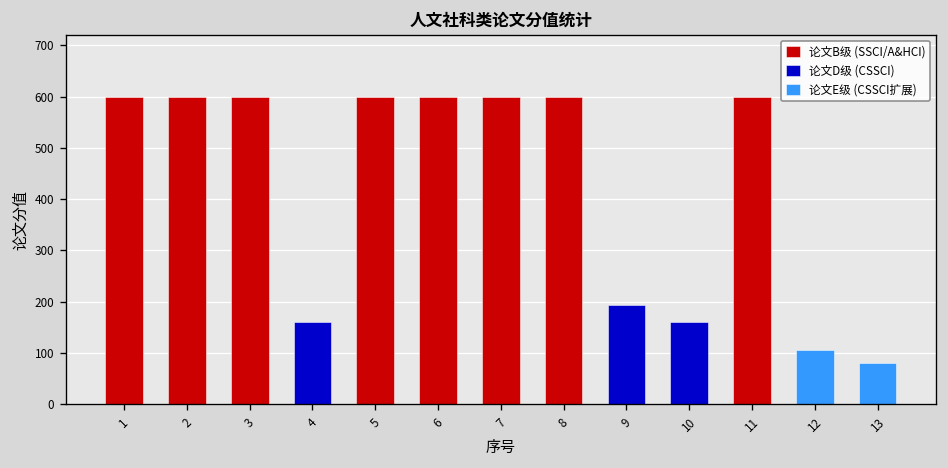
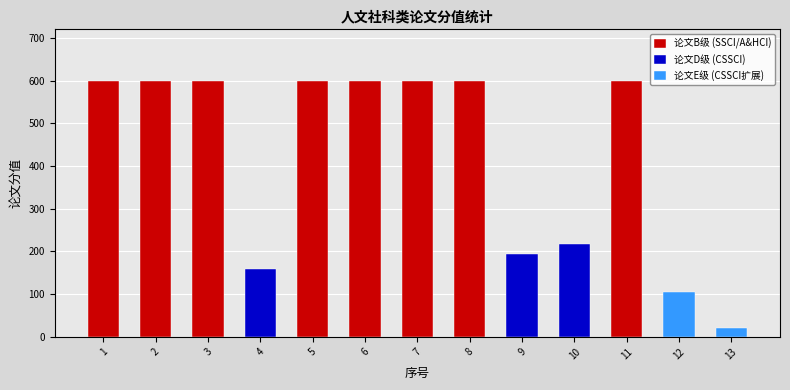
论文D级 (CSSCI), 10: 160 -> 220
论文E级 (CSSCI扩展), 13: 80 -> 20
